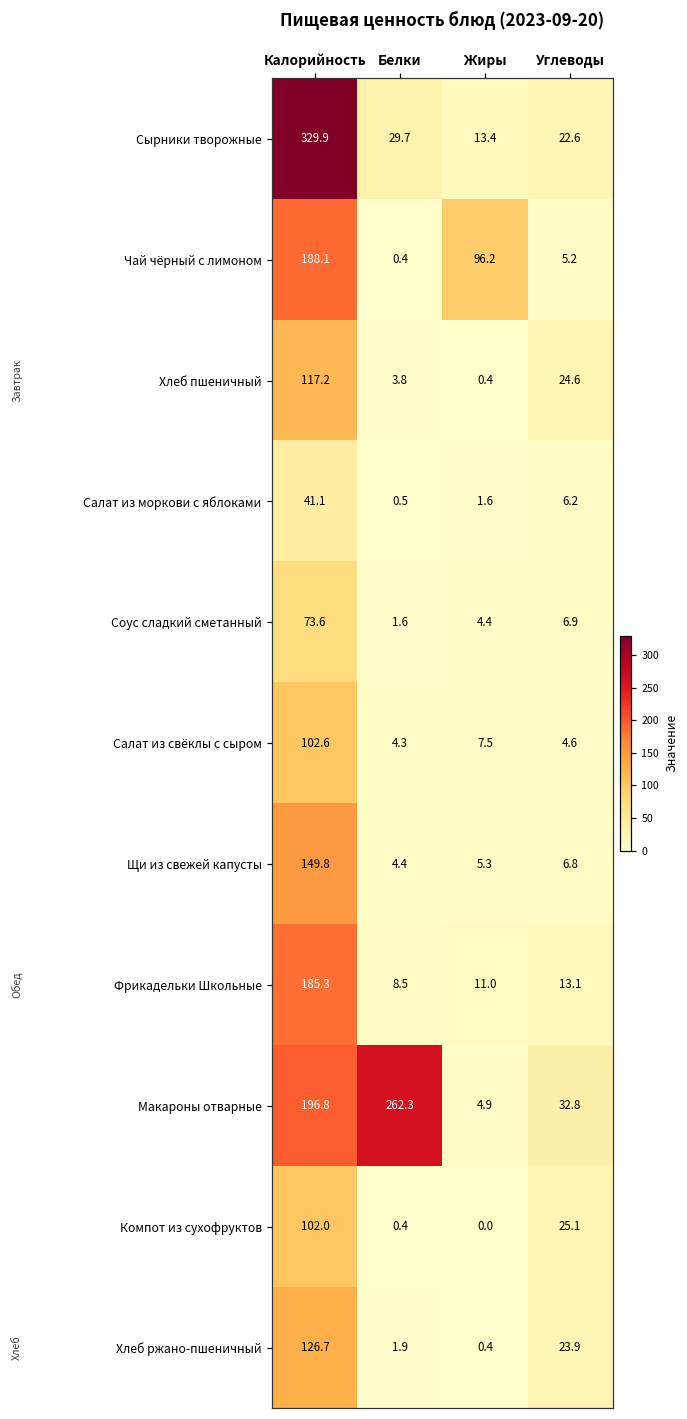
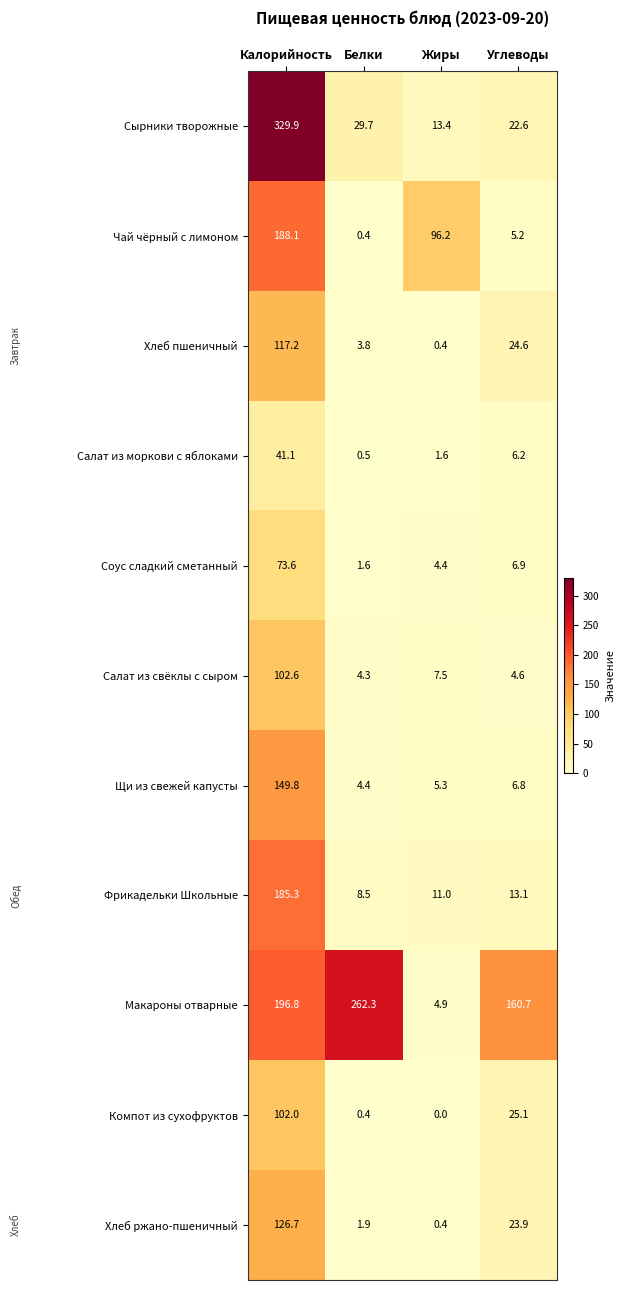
Макароны отварные, Углеводы: 32.8 -> 160.7
